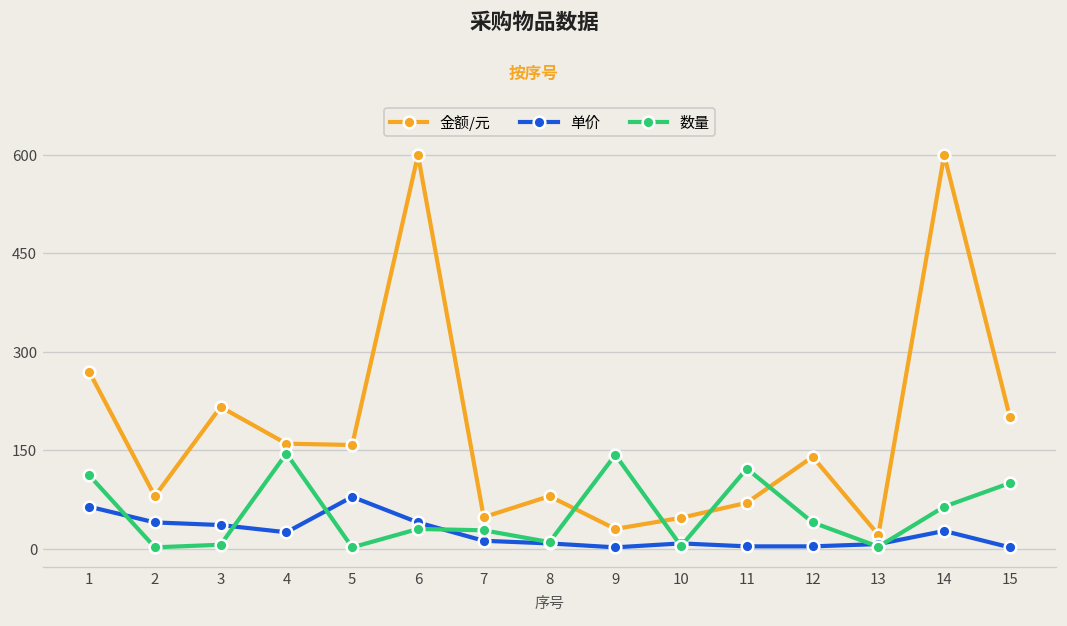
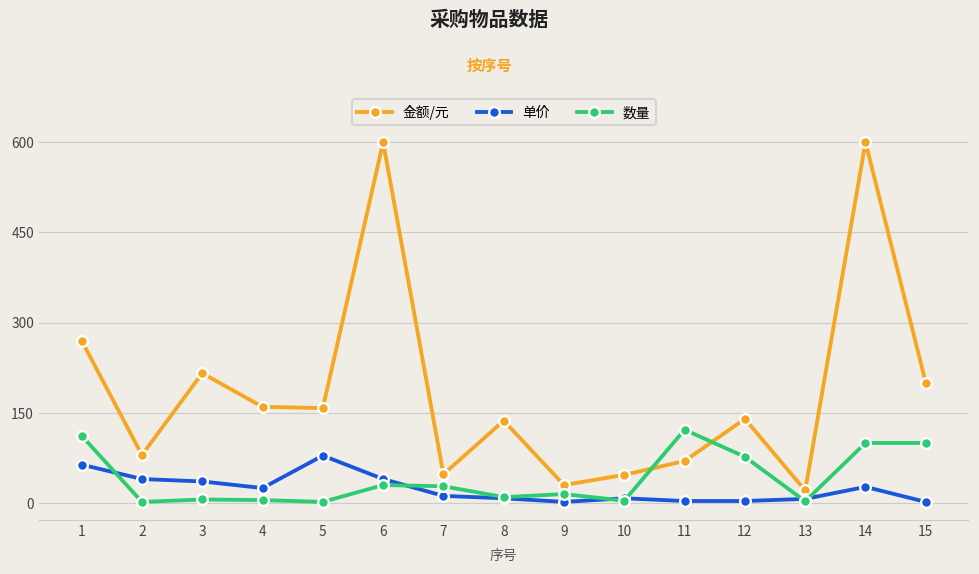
数量, 4: 150 -> 10
金额/元, 8: 80 -> 140
数量, 9: 140 -> 20
数量, 12: 40 -> 80
数量, 14: 60 -> 100
